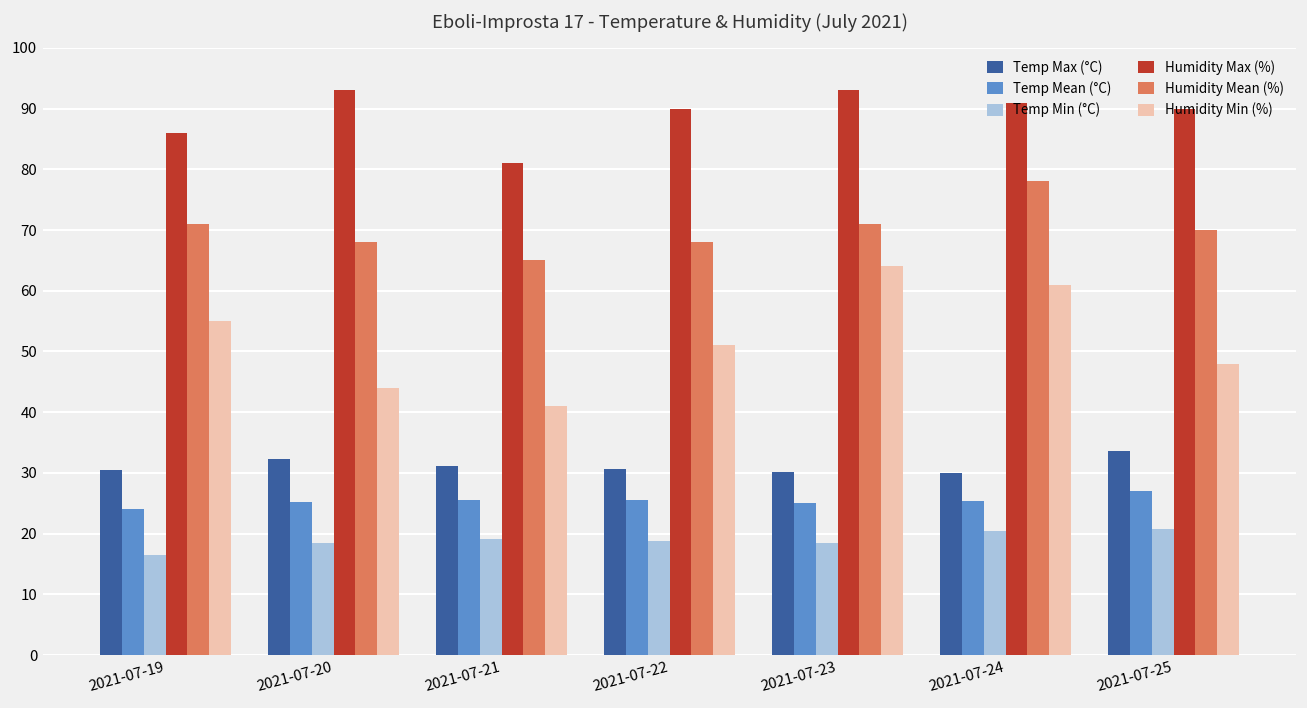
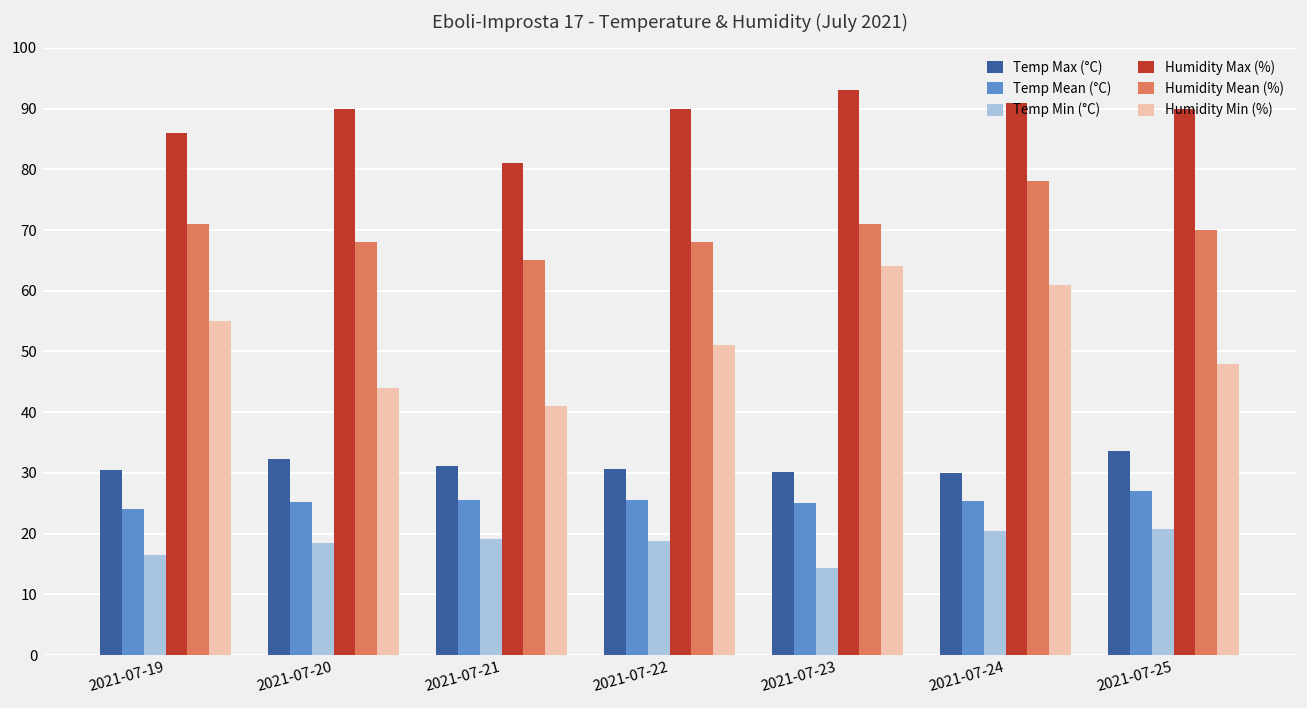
Humidity Max (%), 2021-07-20: 93 -> 90
Temp Min (°C), 2021-07-23: 19 -> 14
